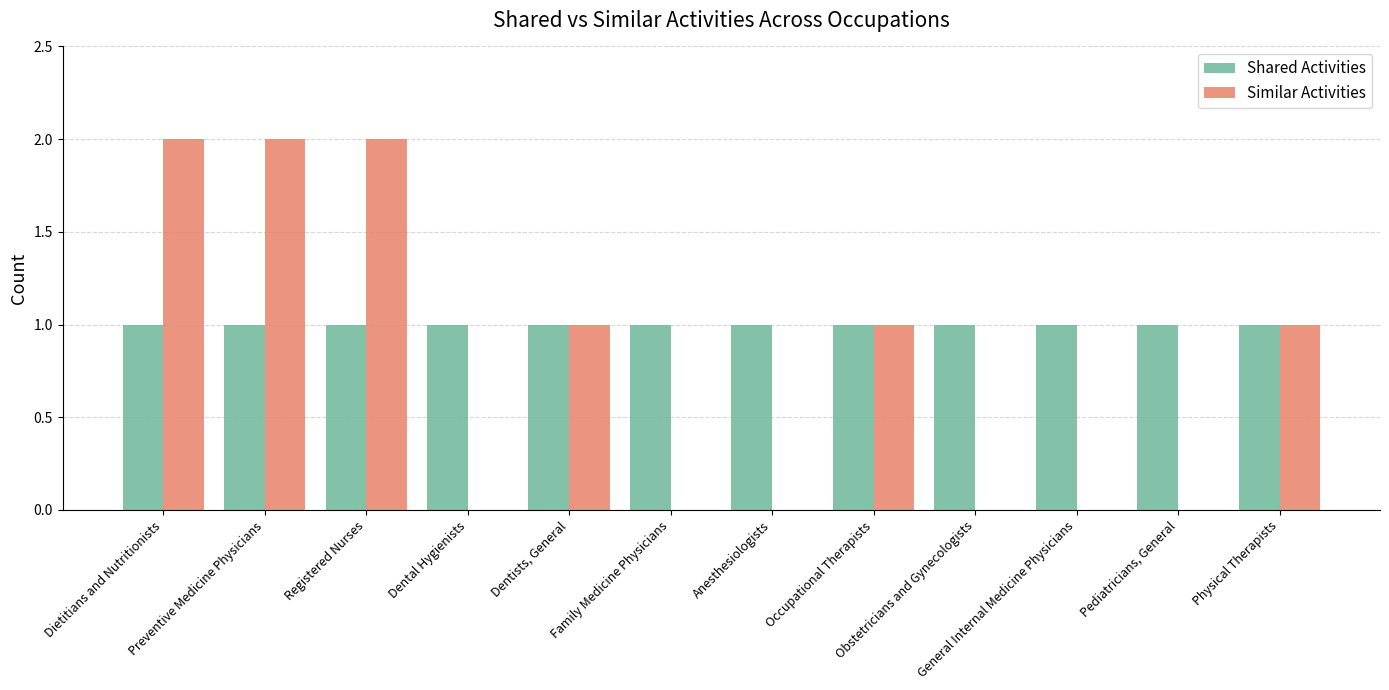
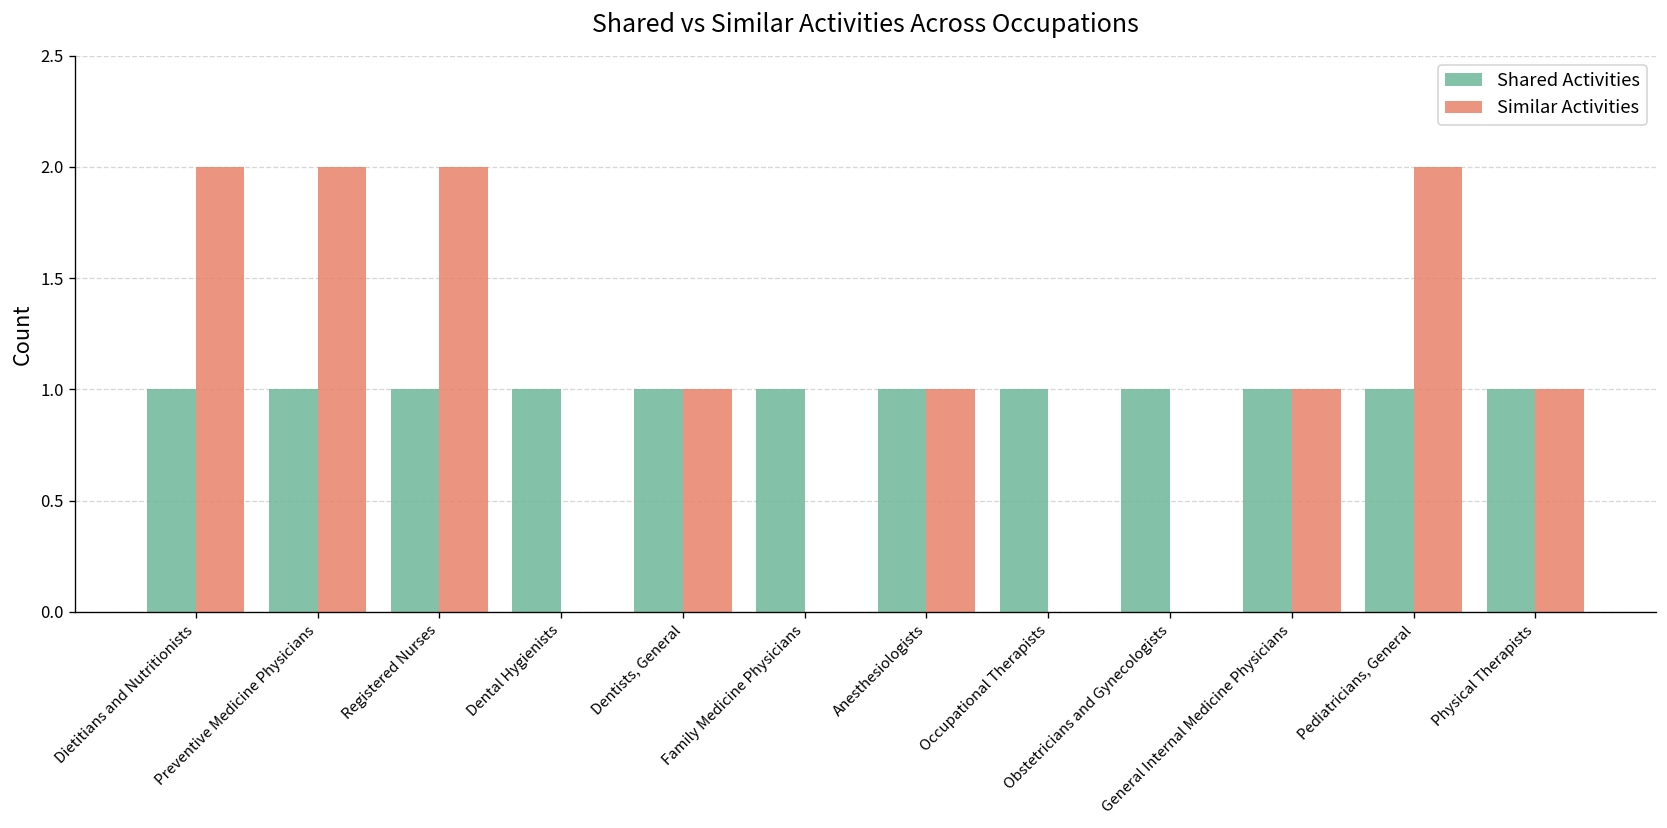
Similar Activities, Anesthesiologists: 0 -> 1
Similar Activities, Occupational Therapists: 1 -> 0
Similar Activities, General Internal Medicine Physicians: 0 -> 1
Similar Activities, Pediatricians, General: 0 -> 2
